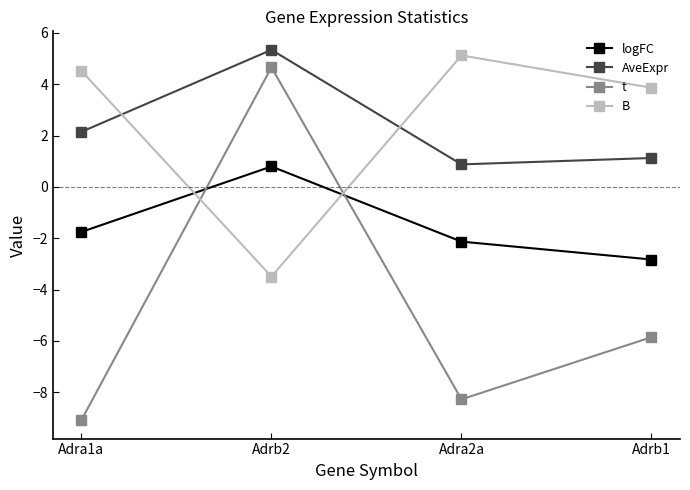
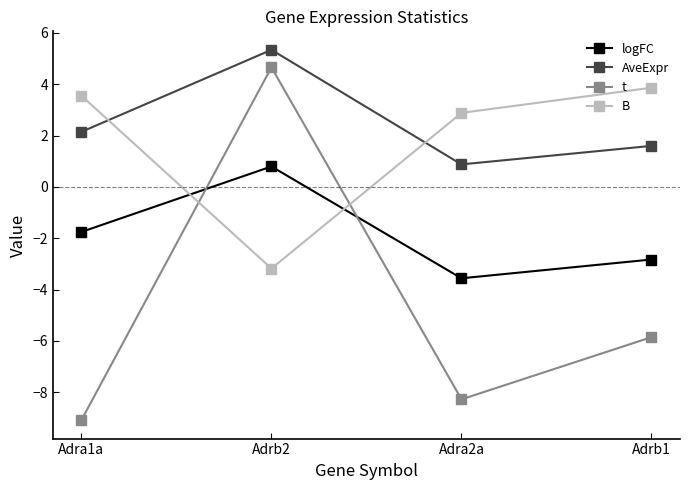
B, Adra1a: 4.5 -> 3.6
B, Adrb2: -3.5 -> -3.2
logFC, Adra2a: -2.1 -> -3.6
B, Adra2a: 5.1 -> 2.9
AveExpr, Adrb1: 1.1 -> 1.6
